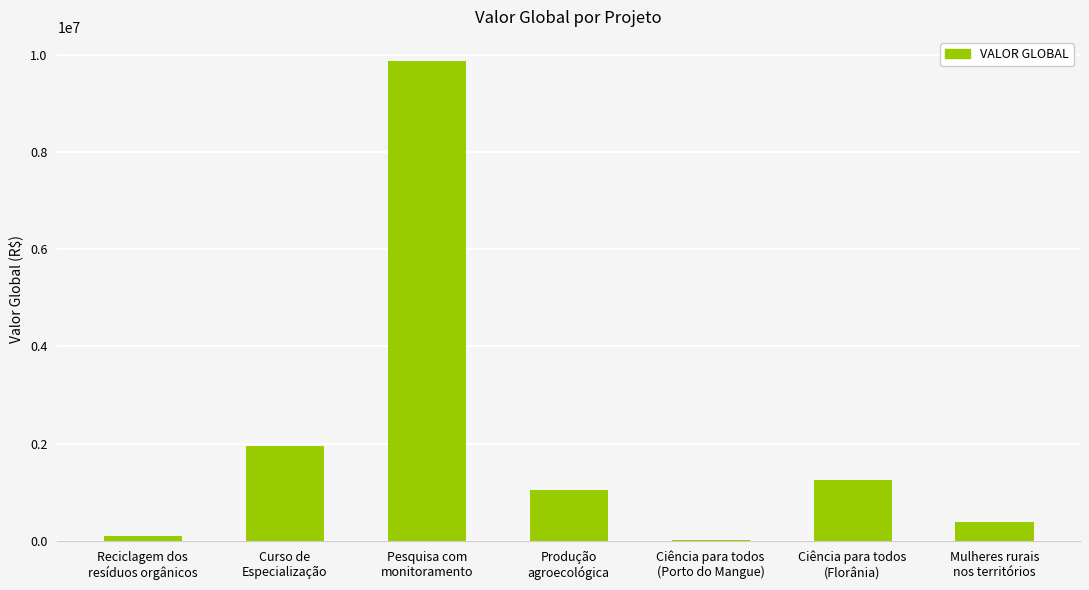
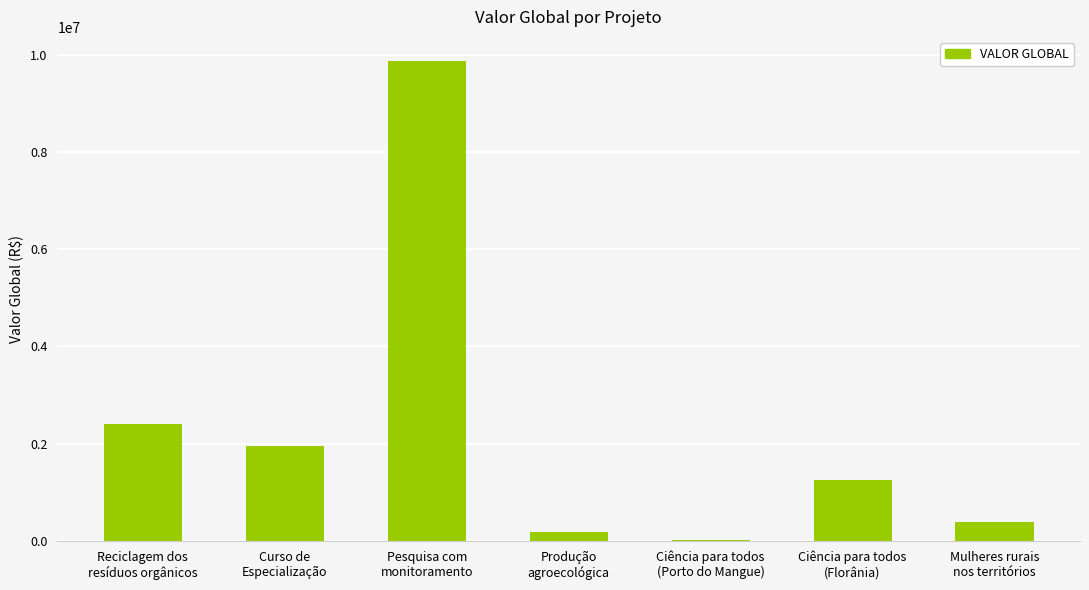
Reciclagem dos resíduos orgânicos: 100000 -> 2400000
Produção agroecológica: 1000000 -> 200000
